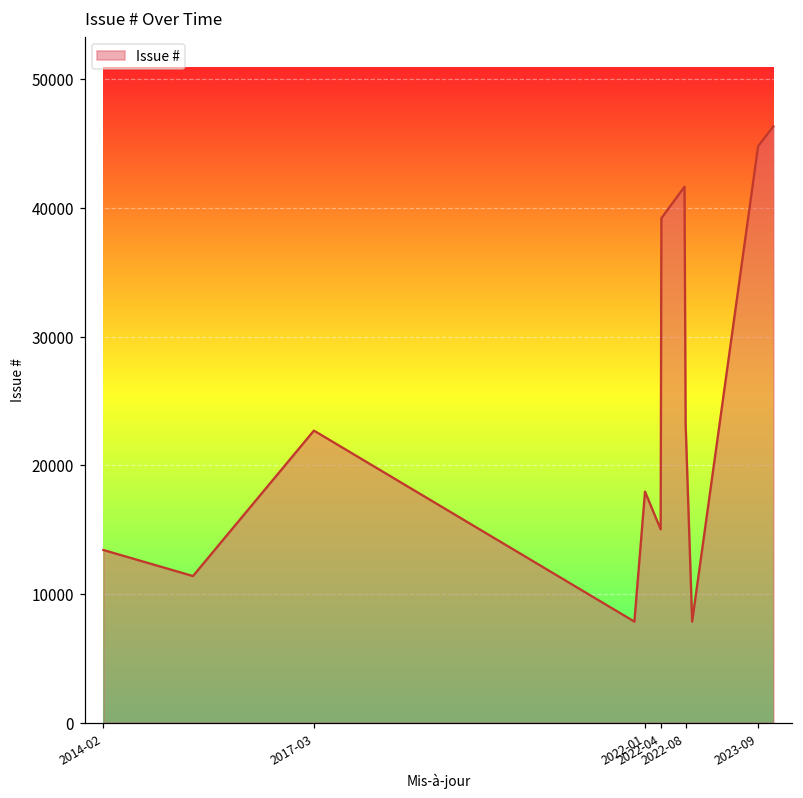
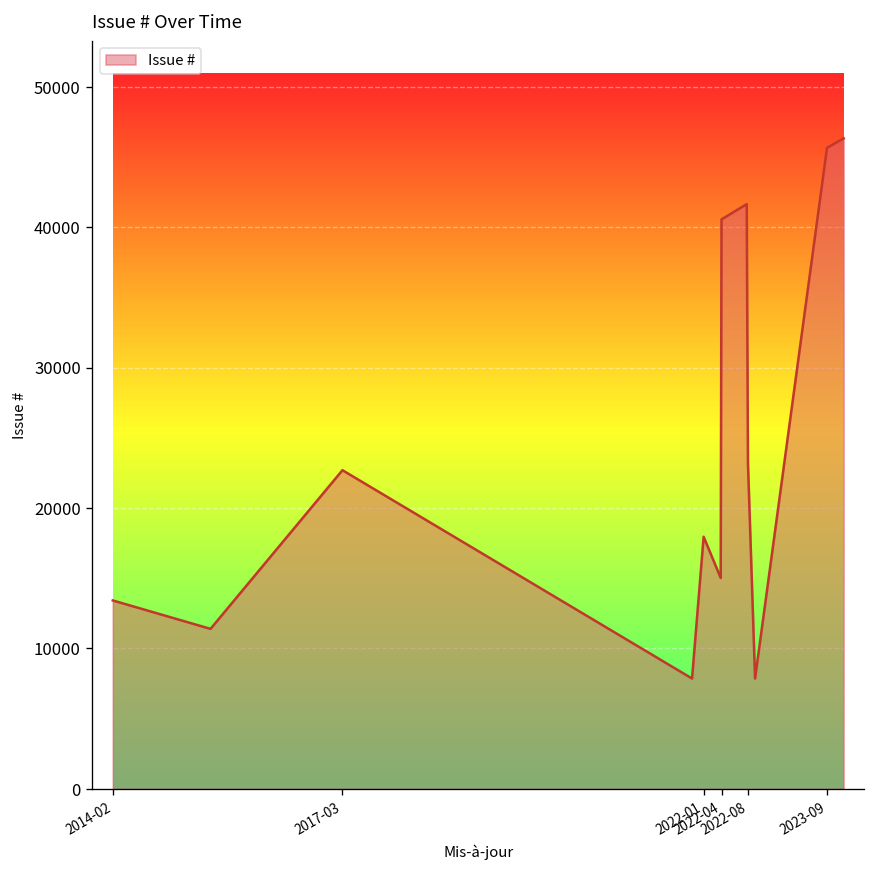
2022-04: 39200 -> 40600
2023-09: 44800 -> 45700
